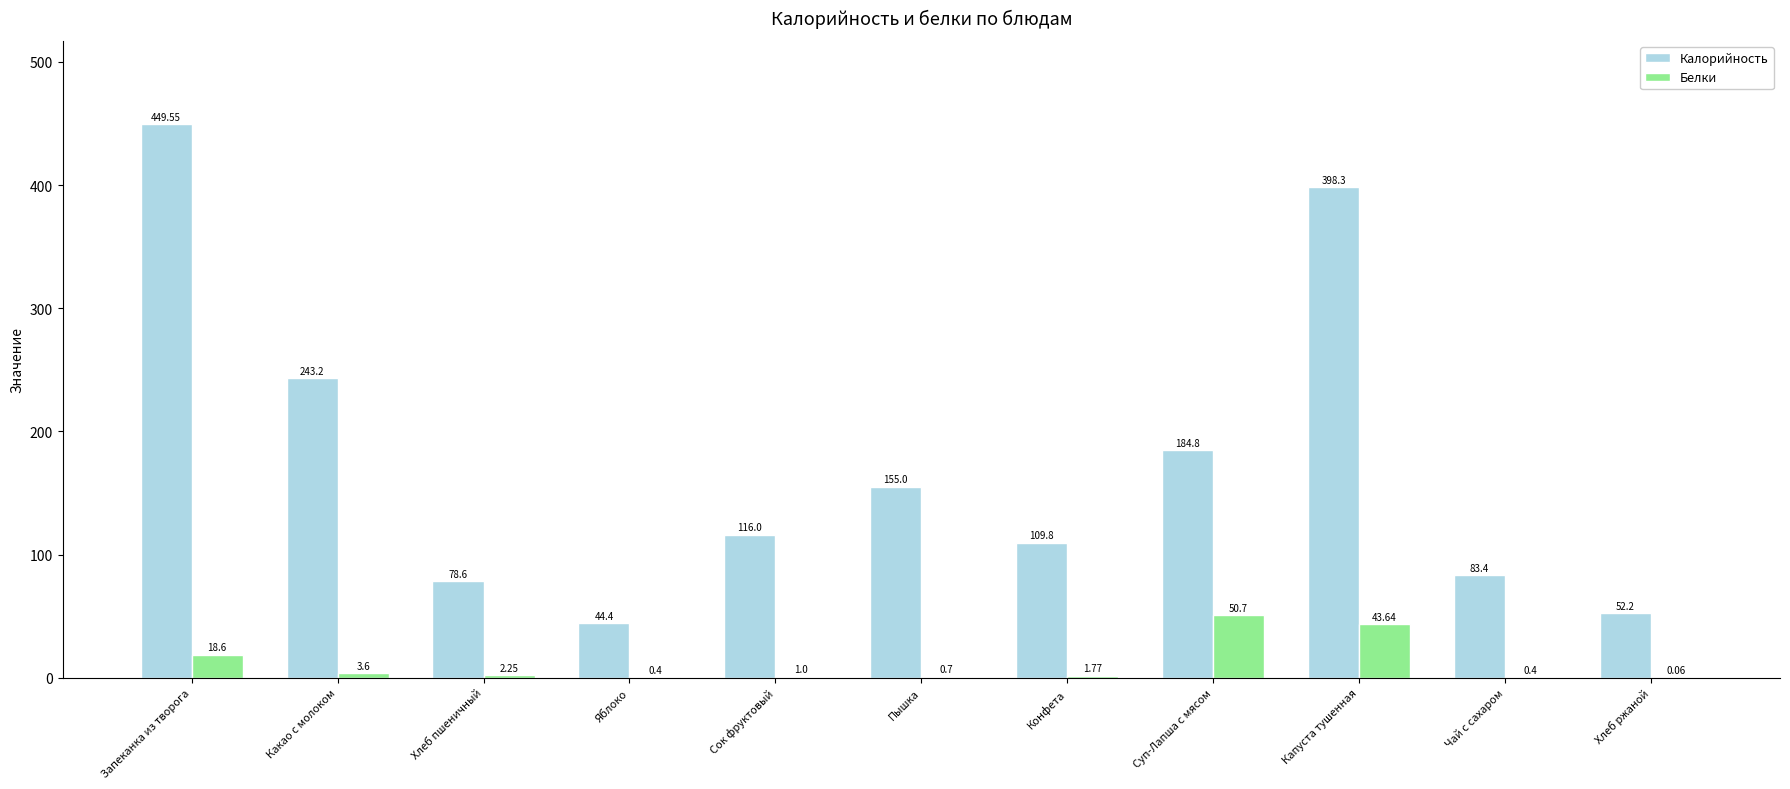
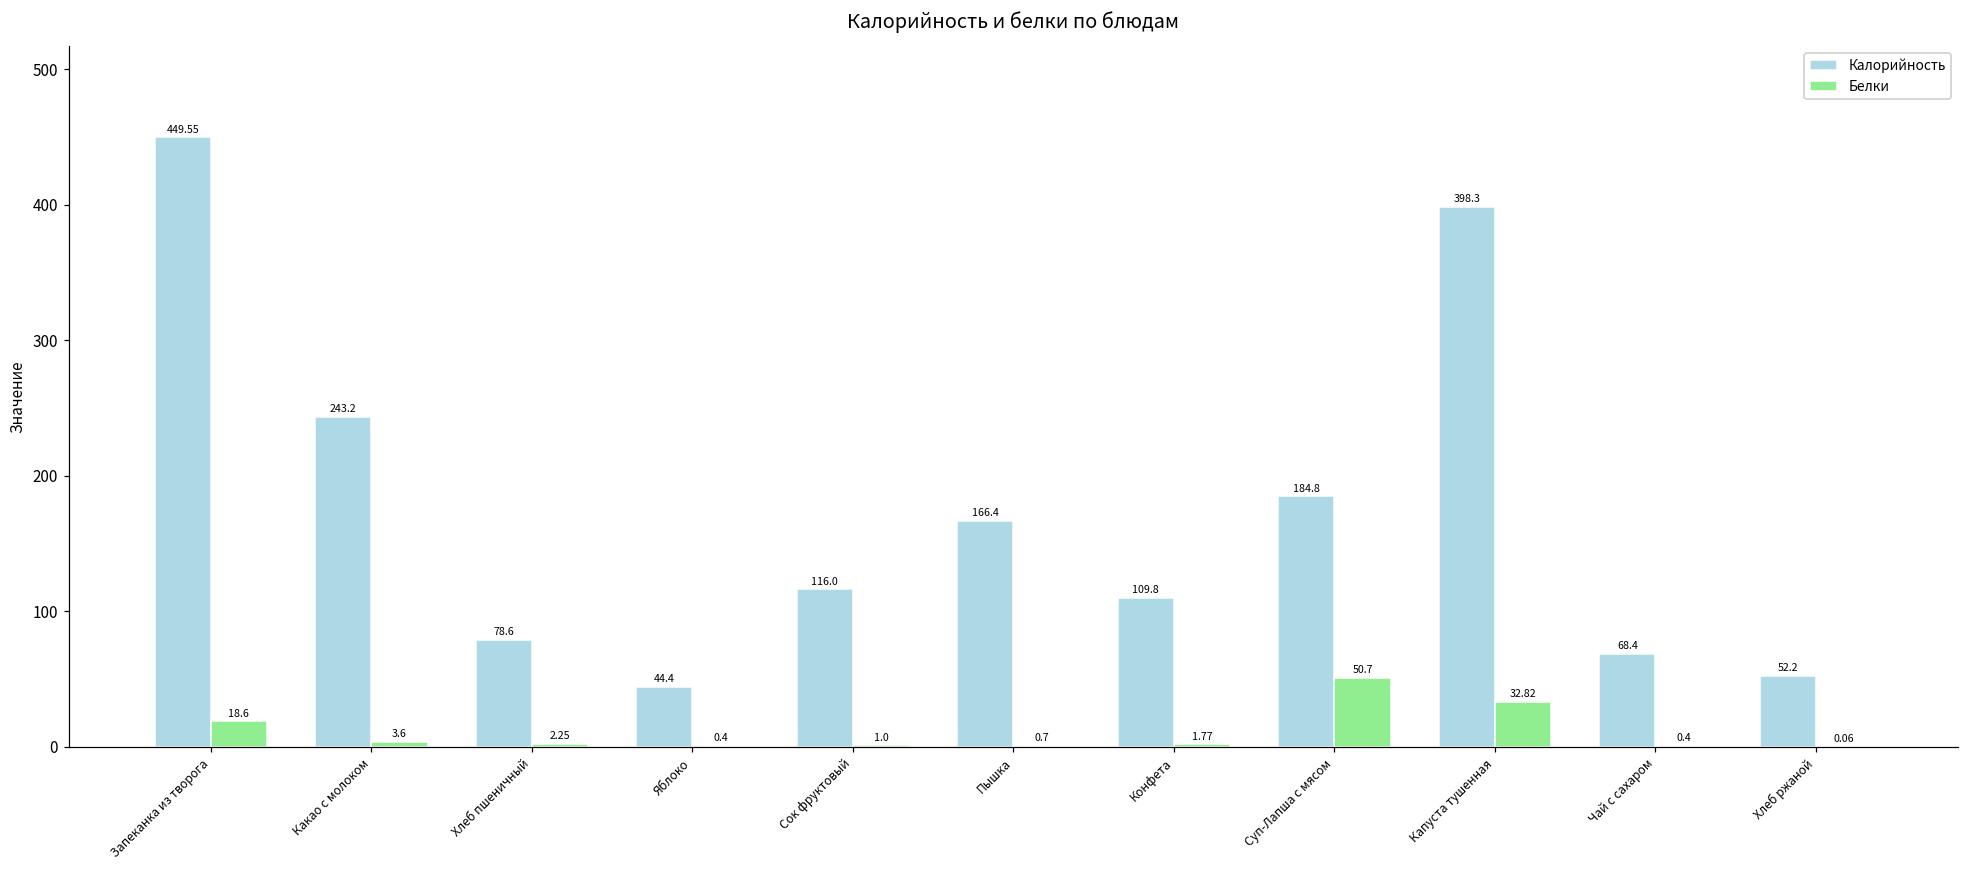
Калорийность, Пышка: 155.0 -> 166.4
Белки, Капуста тушенная: 43.64 -> 32.82
Калорийность, Чай с сахаром: 83.4 -> 68.4
